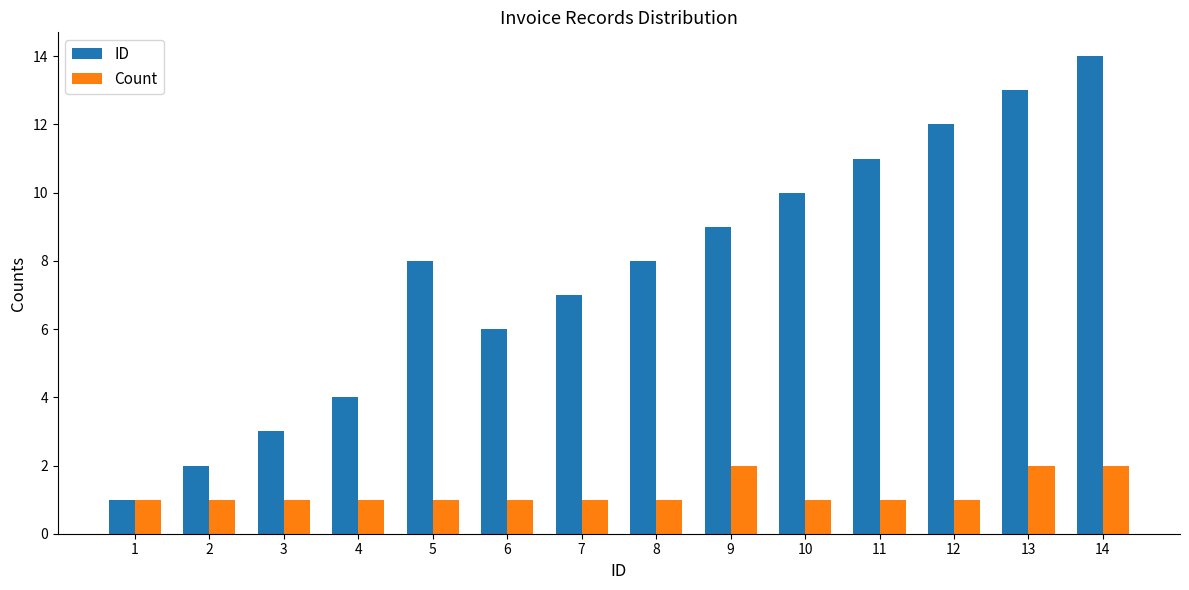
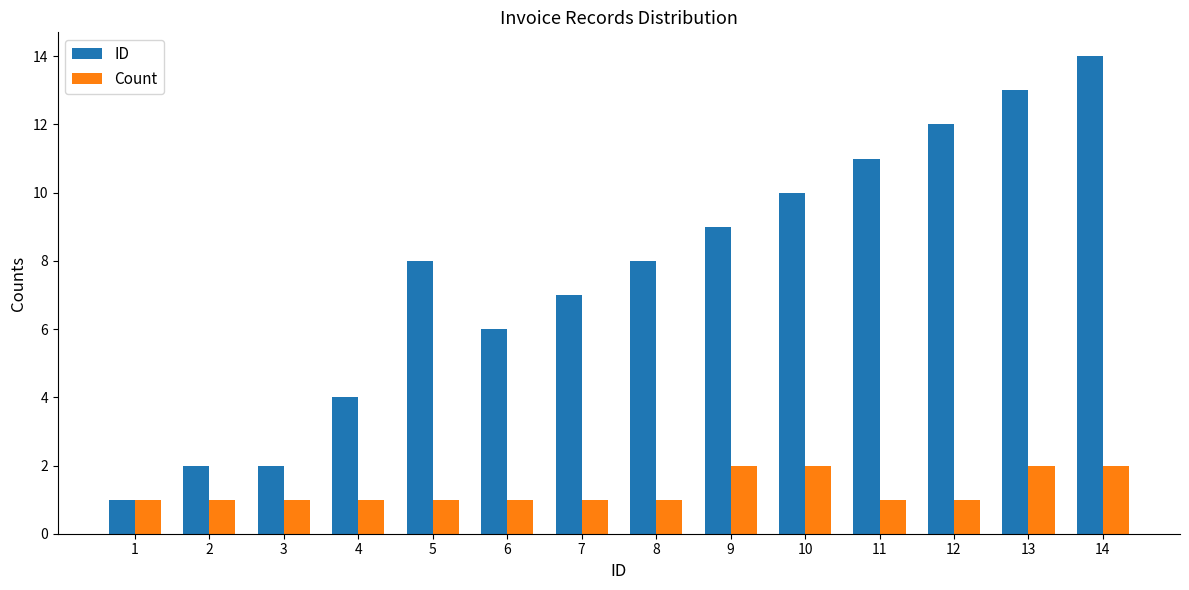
ID, 3: 3 -> 2
Count, 10: 1 -> 2
